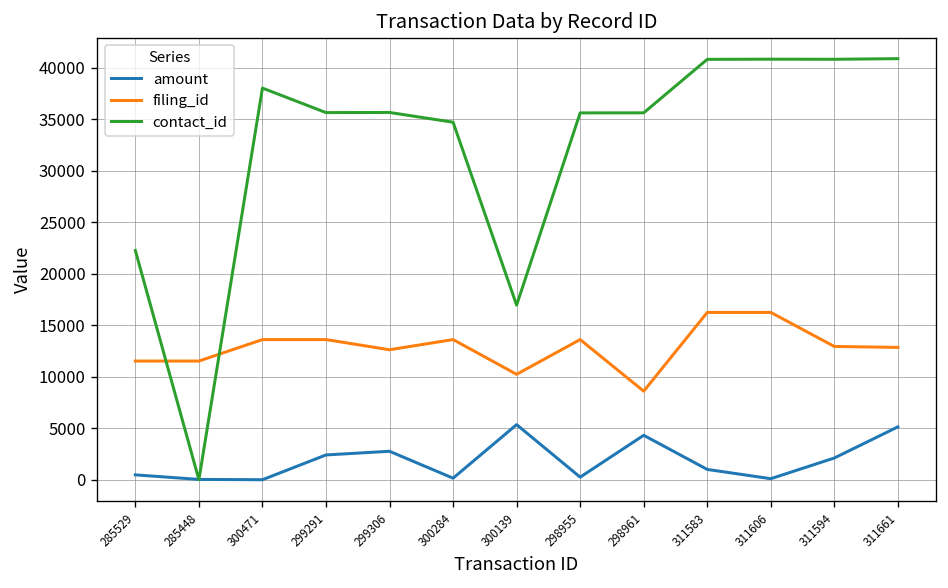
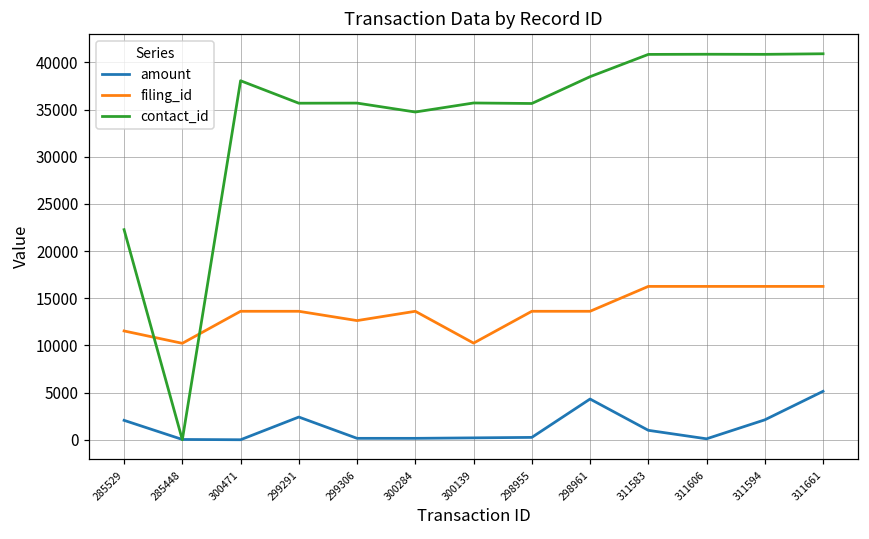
amount, 285529: 0 -> 2000
filing_id, 285448: 12000 -> 10000
amount, 299306: 3000 -> 0
amount, 300139: 5000 -> 0
contact_id, 300139: 17000 -> 36000
filing_id, 298961: 9000 -> 14000
contact_id, 298961: 36000 -> 38000
filing_id, 311594: 13000 -> 16000
filing_id, 311661: 13000 -> 16000
